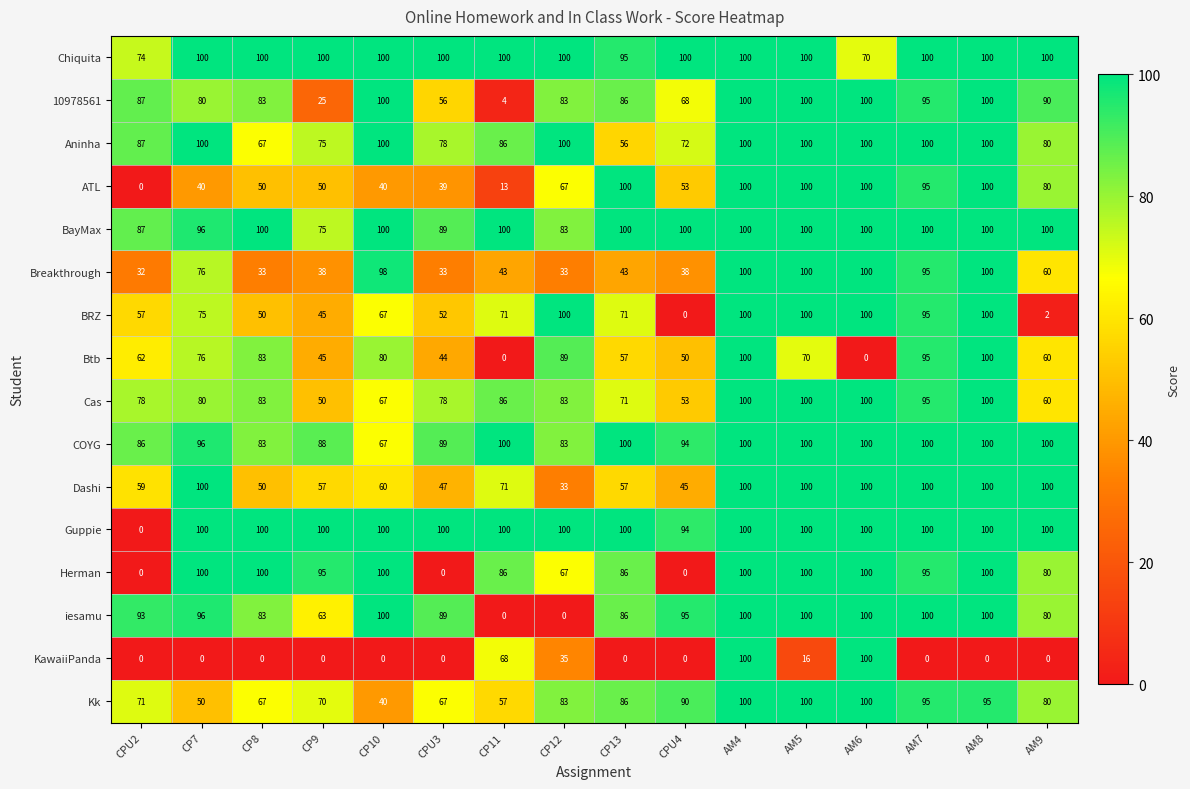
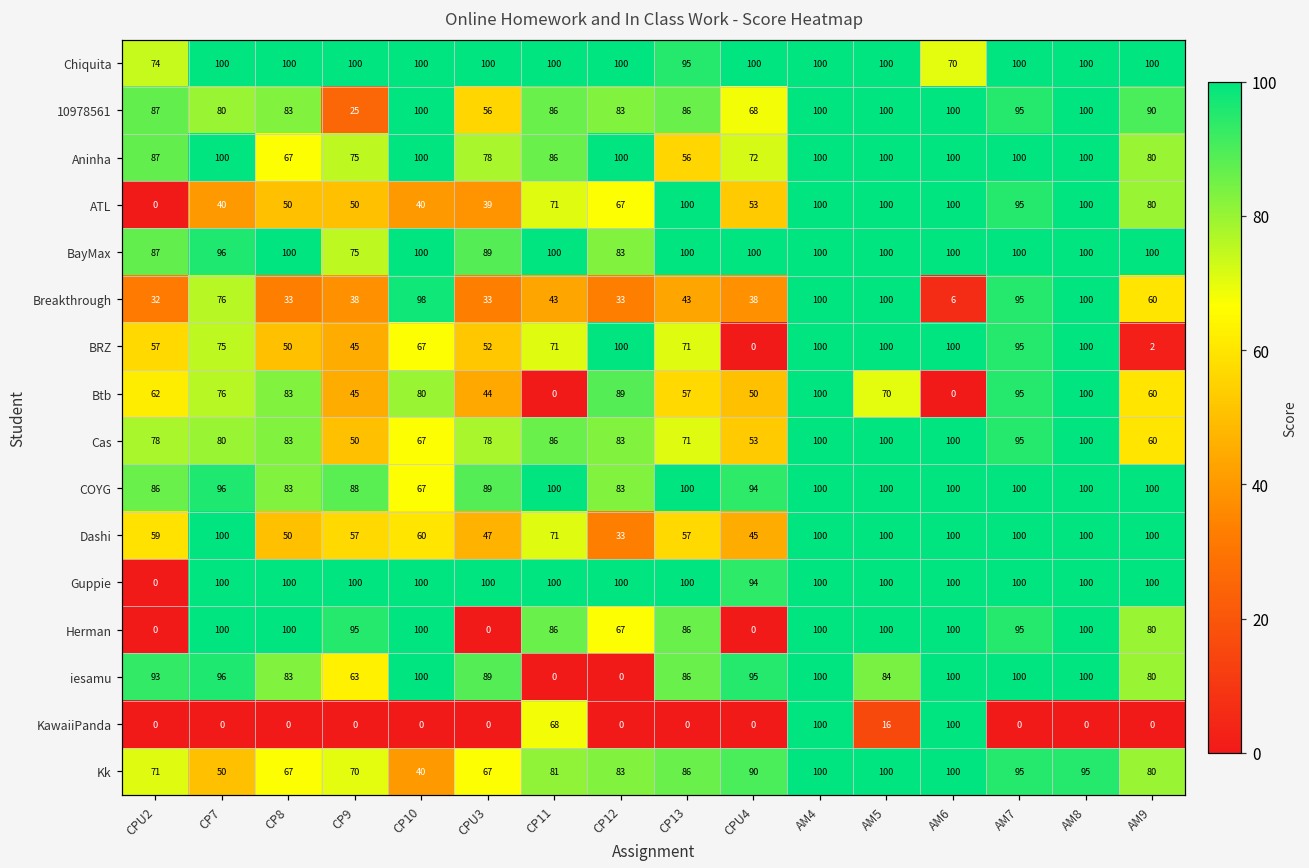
10978561, CP11: 4 -> 86
ATL, CP11: 13 -> 71
Breakthrough, AM6: 100 -> 6
iesamu, AM5: 100 -> 84
KawaiiPanda, CP12: 35 -> 0
Kk, CP11: 57 -> 81
